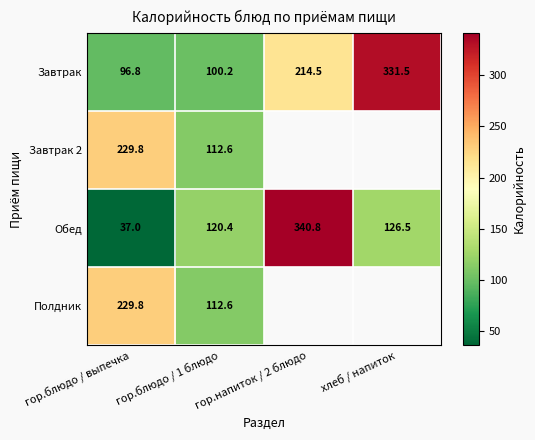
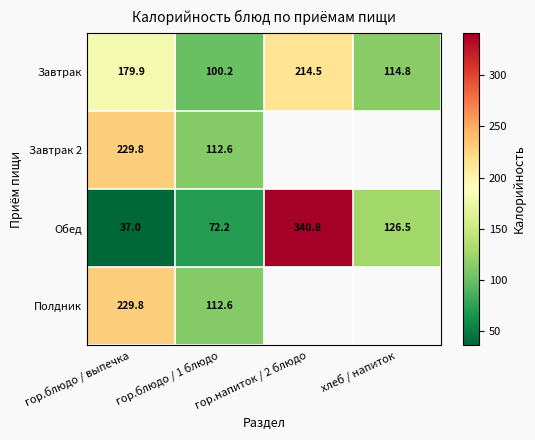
Завтрак, гор.блюдо / выпечка: 96.8 -> 179.9
Завтрак, хлеб / напиток: 331.5 -> 114.8
Обед, гор.блюдо / 1 блюдо: 120.4 -> 72.2
